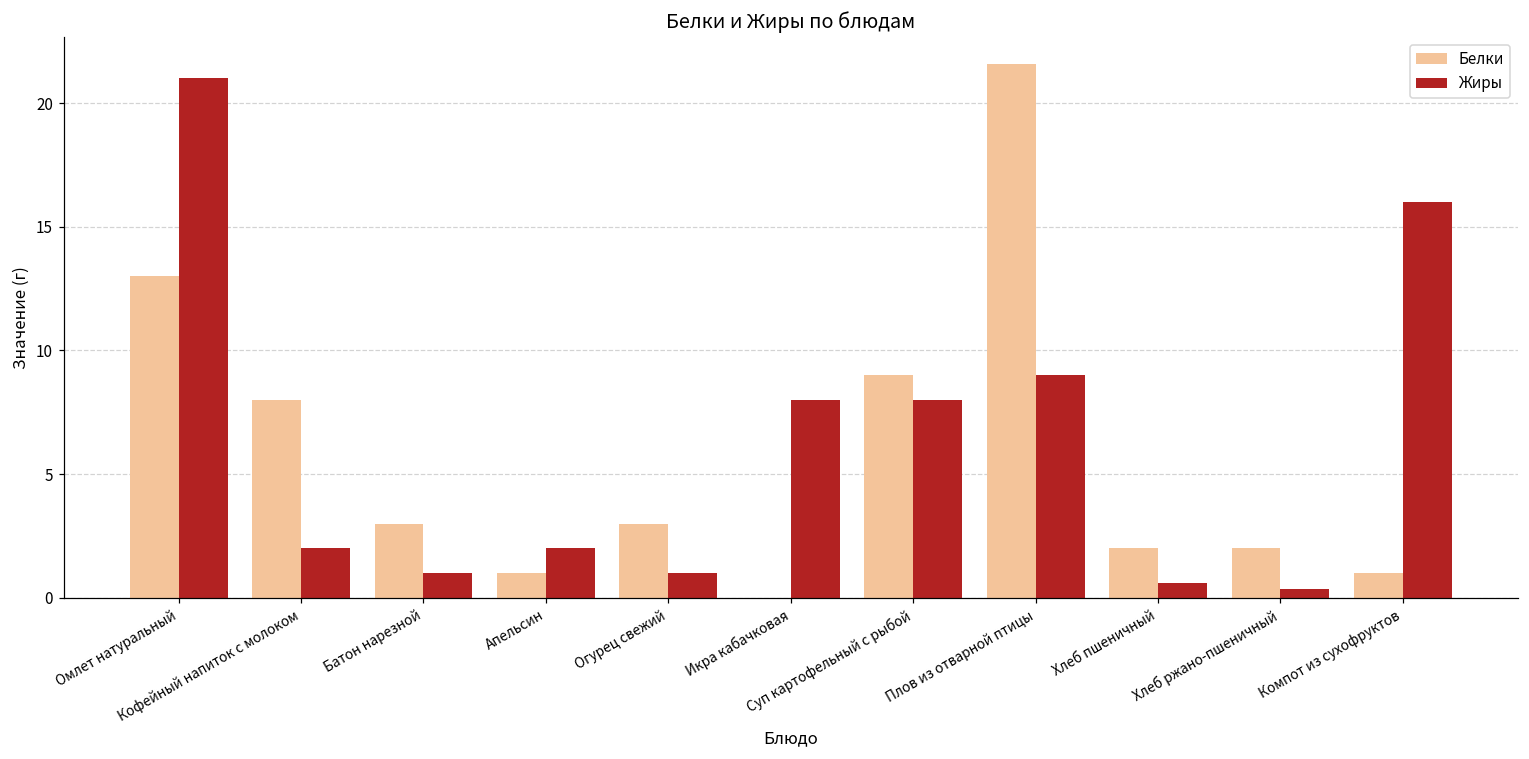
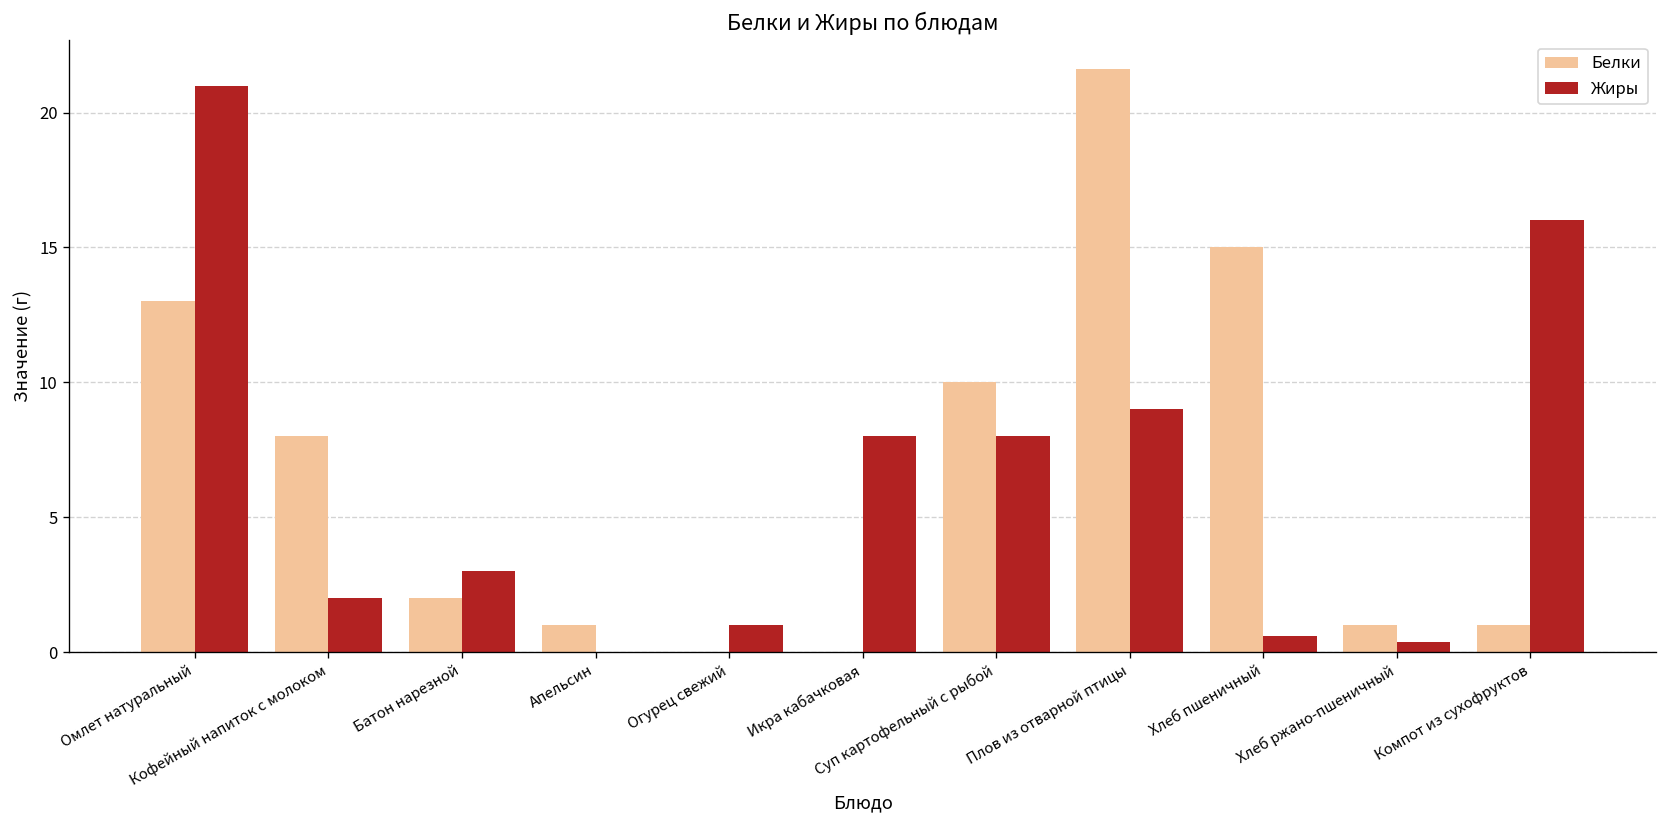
Белки, Батон нарезной: 3 -> 2
Жиры, Батон нарезной: 1 -> 3
Жиры, Апельсин: 2 -> 0
Белки, Огурец свежий: 3 -> 0
Белки, Суп картофельный с рыбой: 9 -> 10
Белки, Хлеб пшеничный: 2 -> 15
Белки, Хлеб ржано-пшеничный: 2 -> 1
